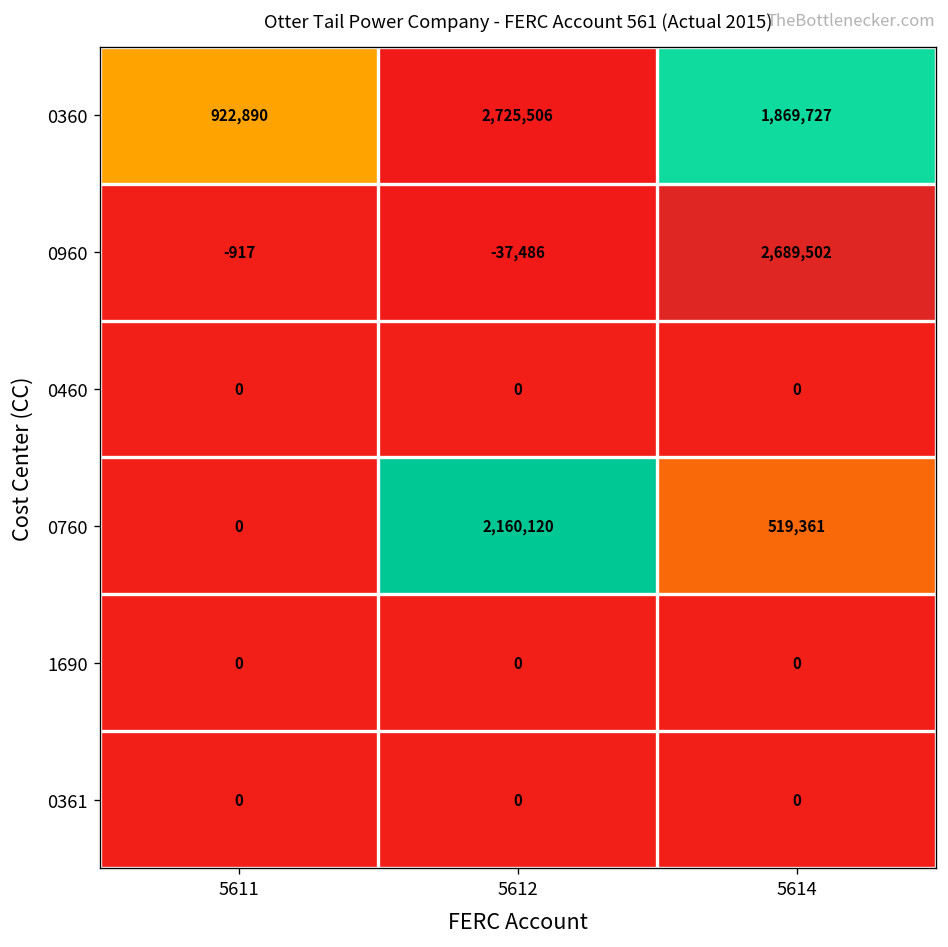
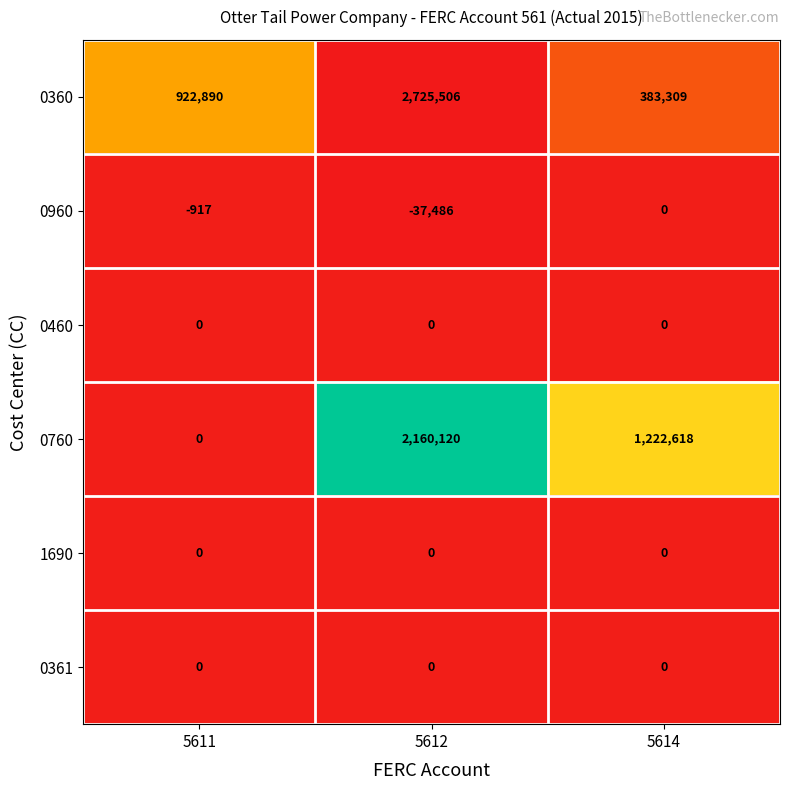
0360, 5614: 1,869,727 -> 383,309
0960, 5614: 2,689,502 -> 0
0760, 5614: 519,361 -> 1,222,618
